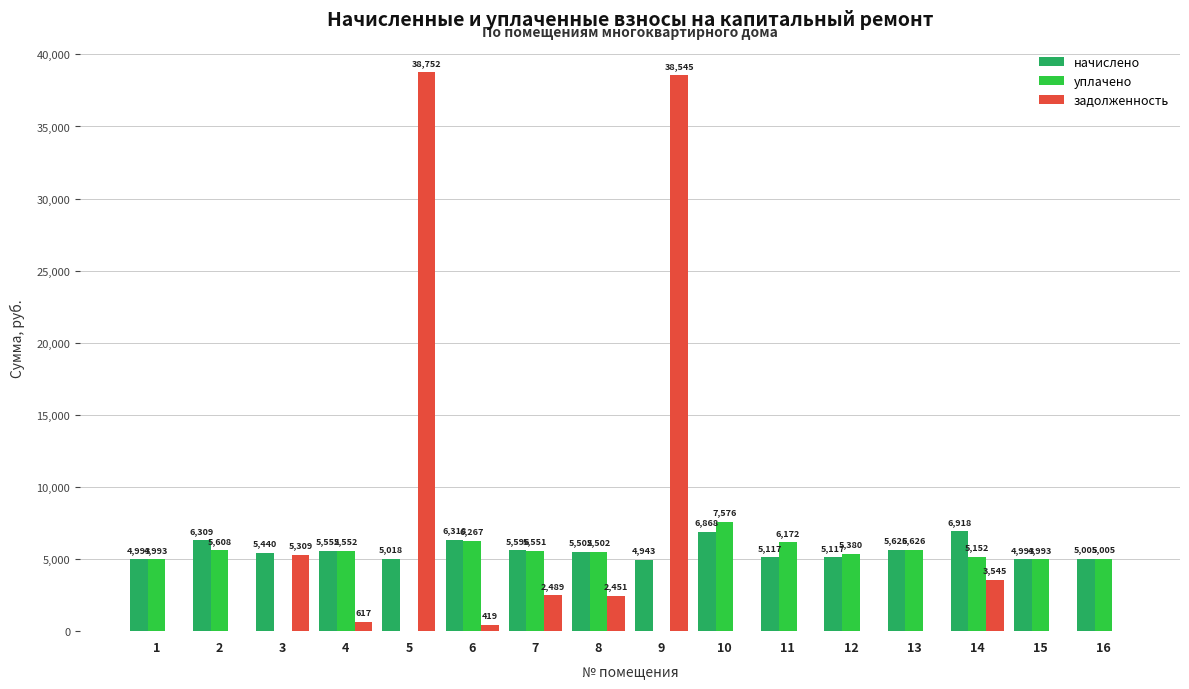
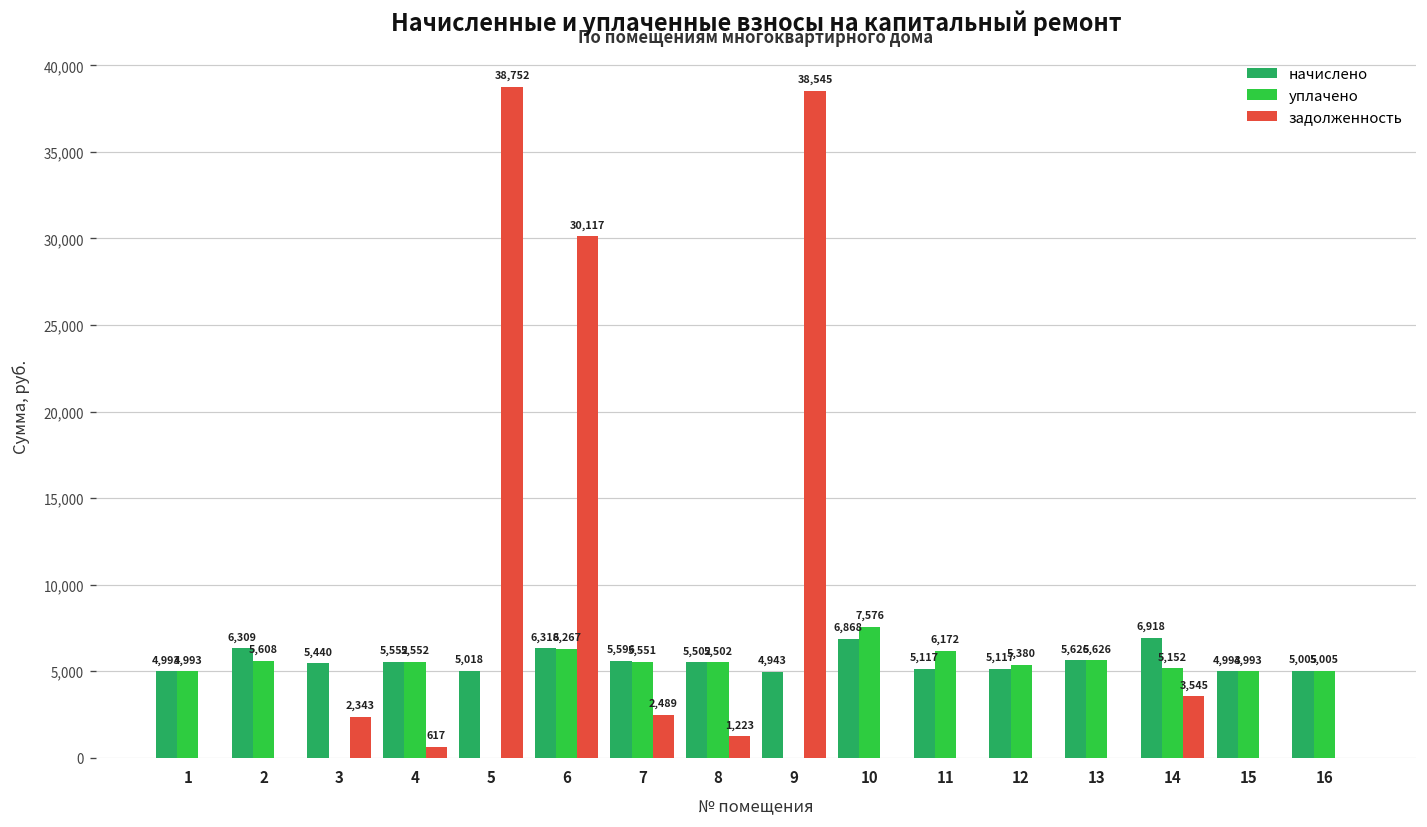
задолженность, 3: 5,309 -> 2,343
задолженность, 6: 419 -> 30,117
задолженность, 8: 2,451 -> 1,223
